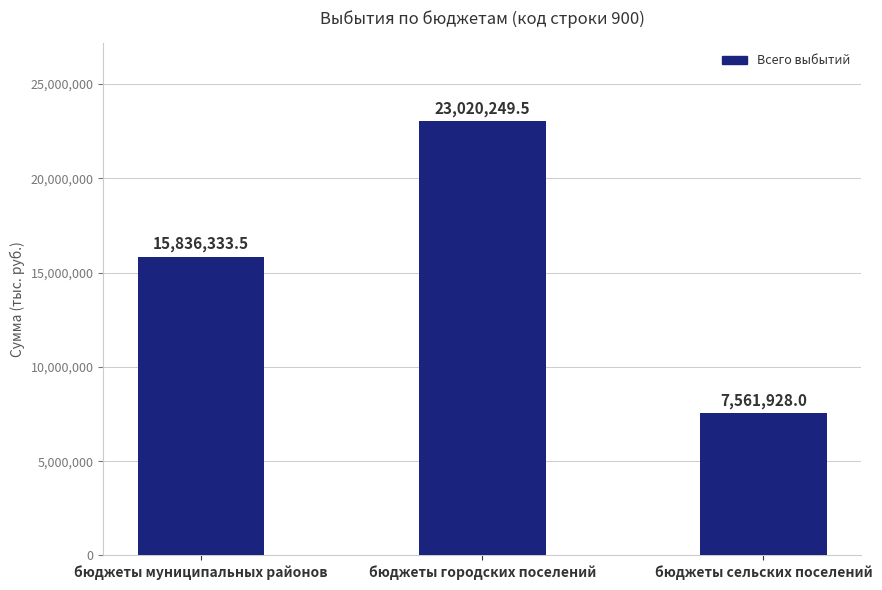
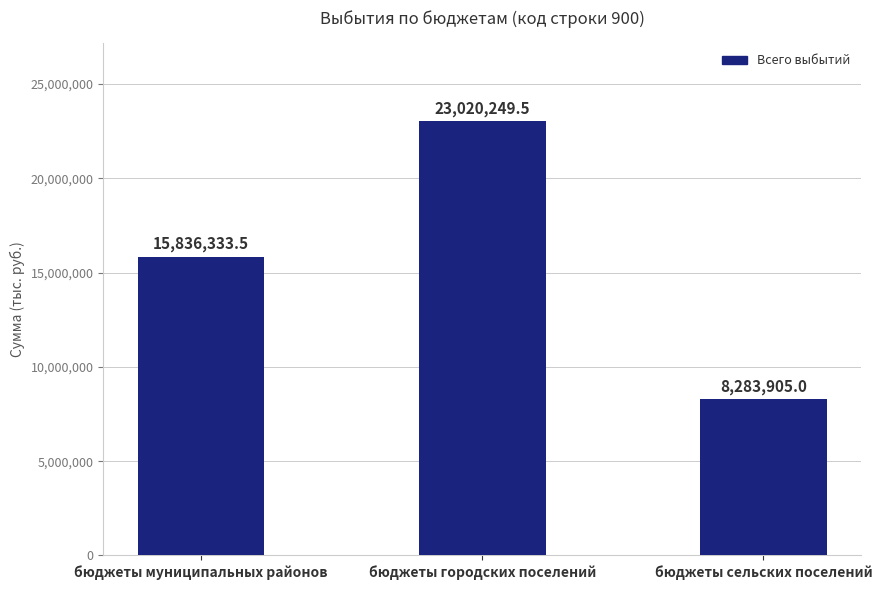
бюджеты сельских поселений: 7,561,928.0 -> 8,283,905.0
